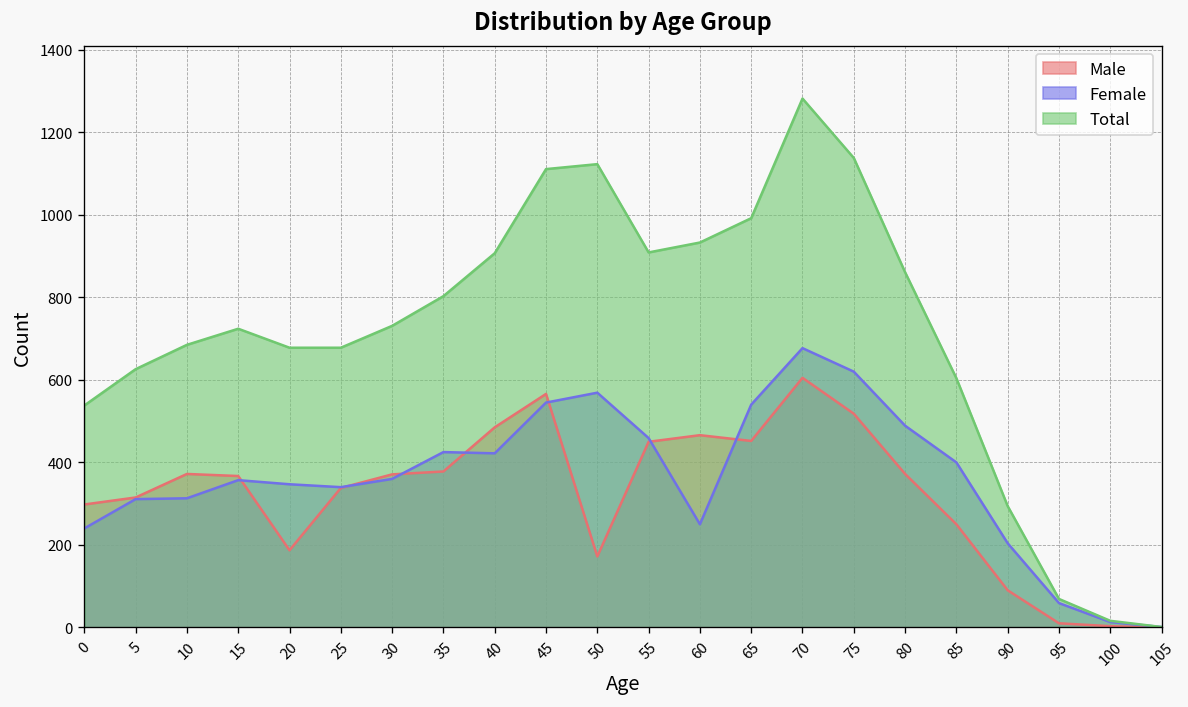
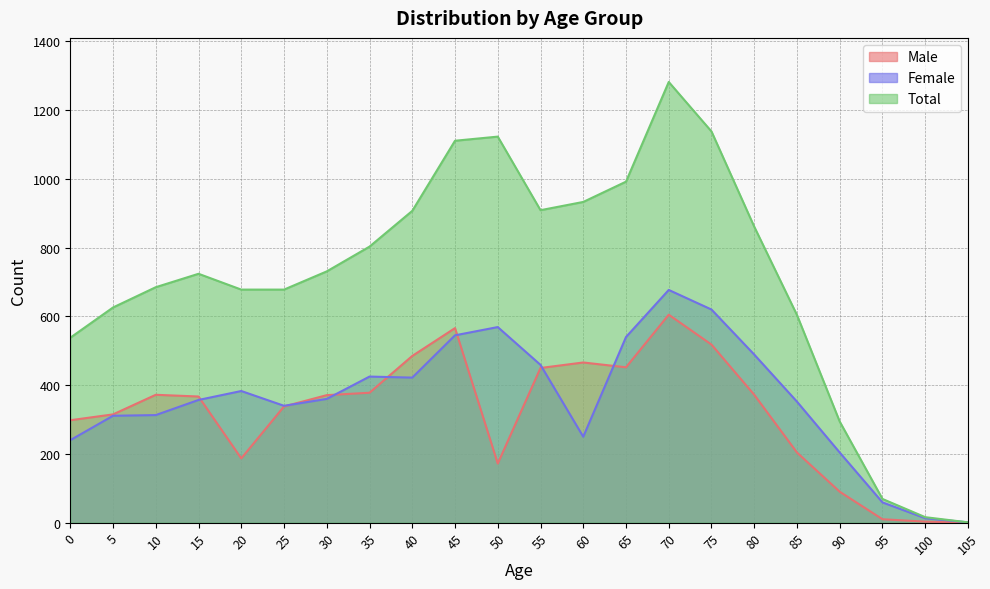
Female, 20: 350 -> 380
Male, 85: 250 -> 200
Female, 85: 400 -> 350
